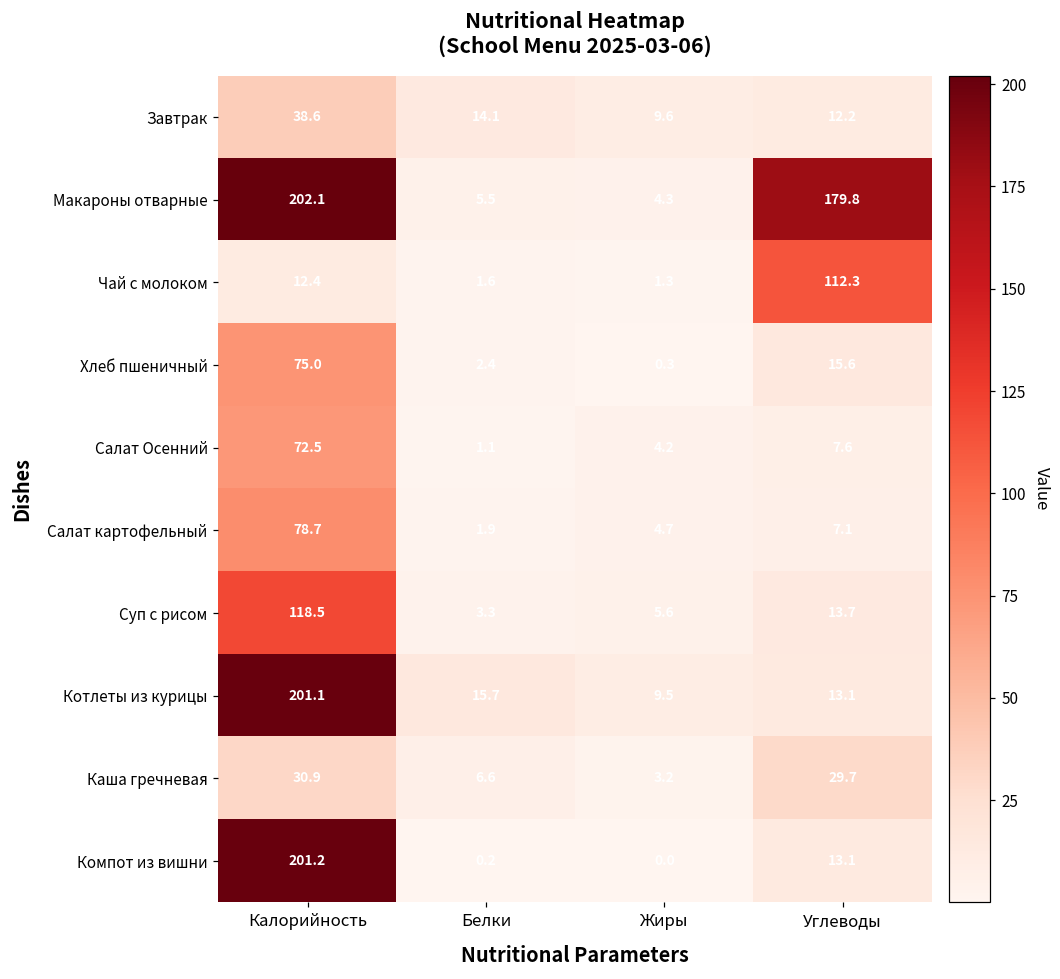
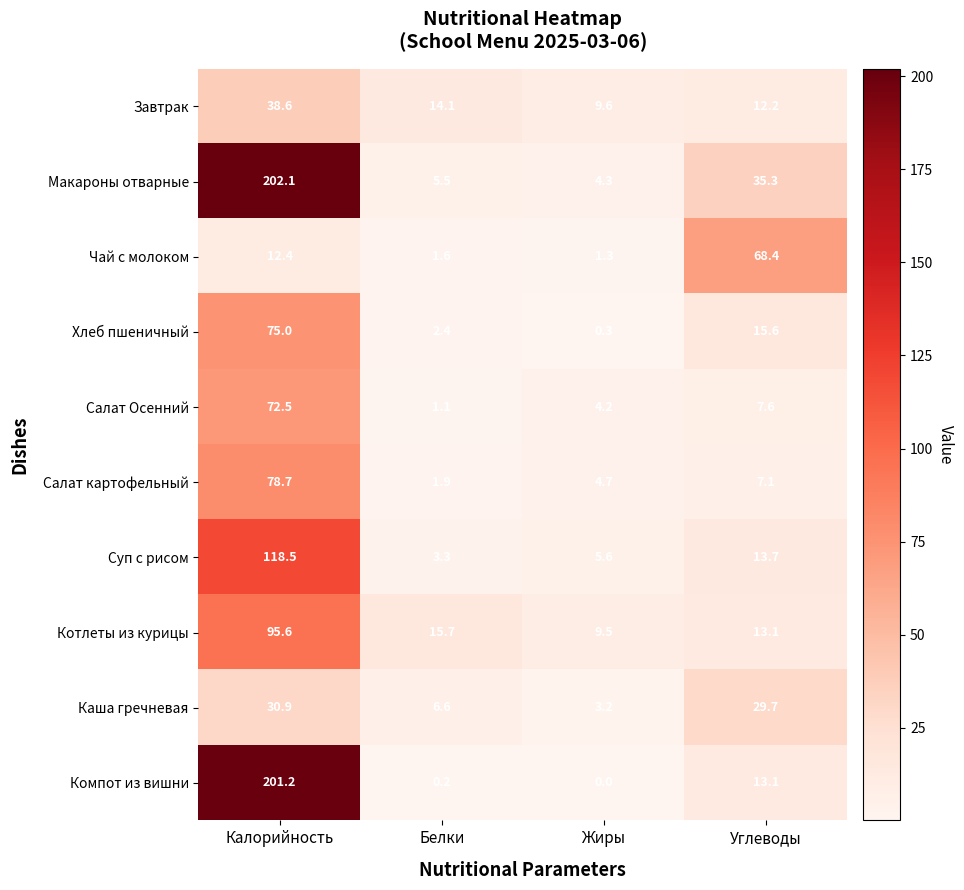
Макароны отварные, Углеводы: 179.8 -> 35.3
Чай с молоком, Углеводы: 112.3 -> 68.4
Котлеты из курицы, Калорийность: 201.1 -> 95.6
